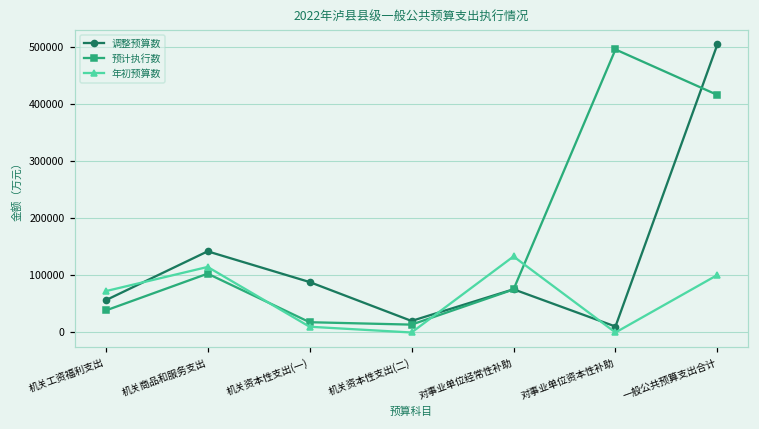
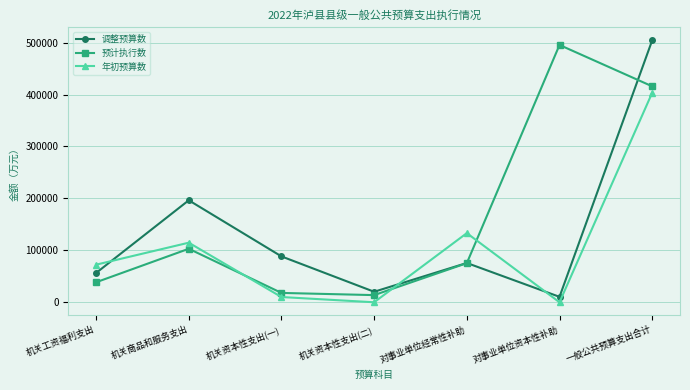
调整预算数, 机关商品和服务支出: 140000 -> 200000
年初预算数, 一般公共预算支出合计: 100000 -> 400000
